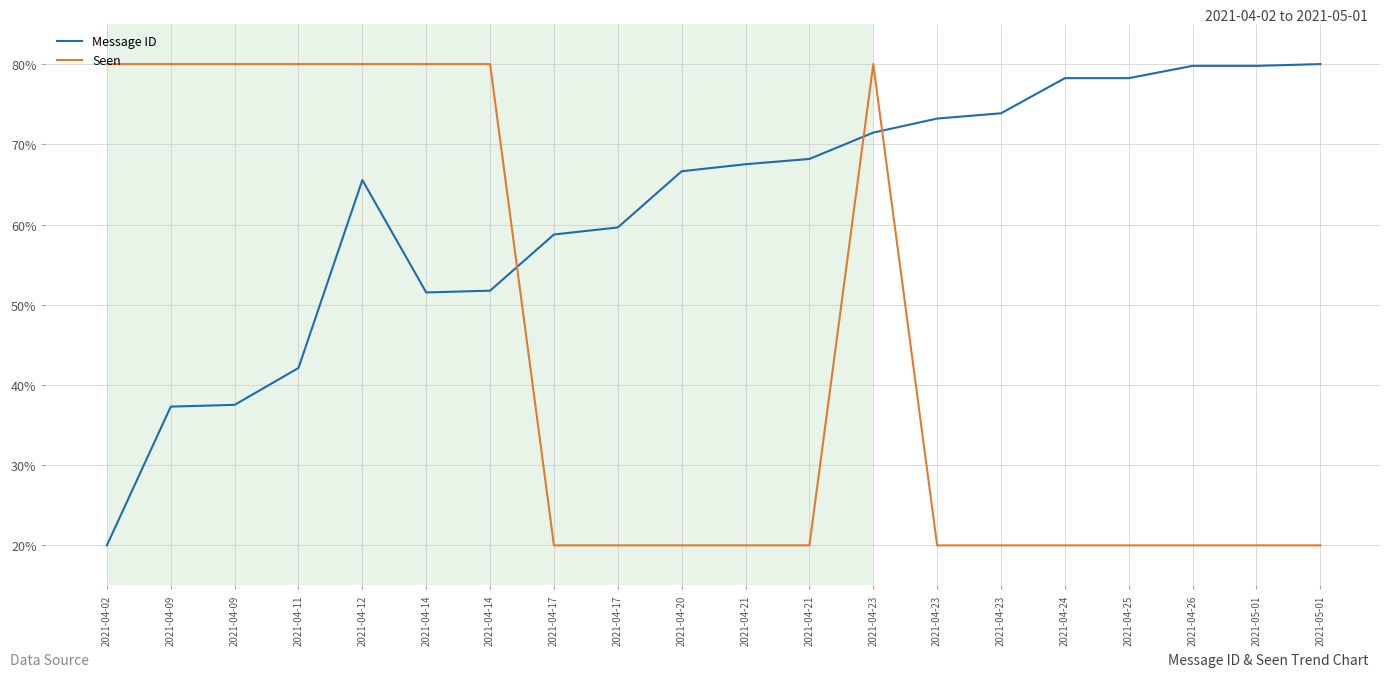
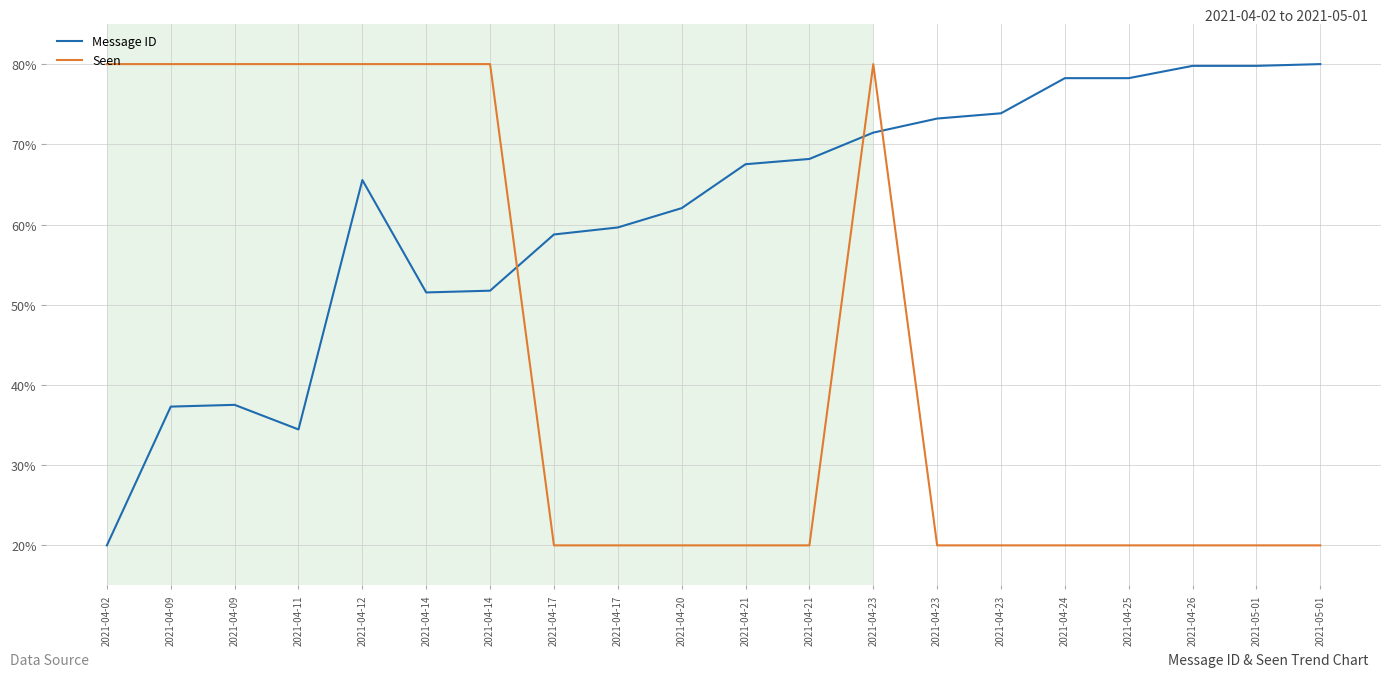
Message ID, 2021-04-11: 42% -> 34%
Message ID, 2021-04-20: 67% -> 62%
